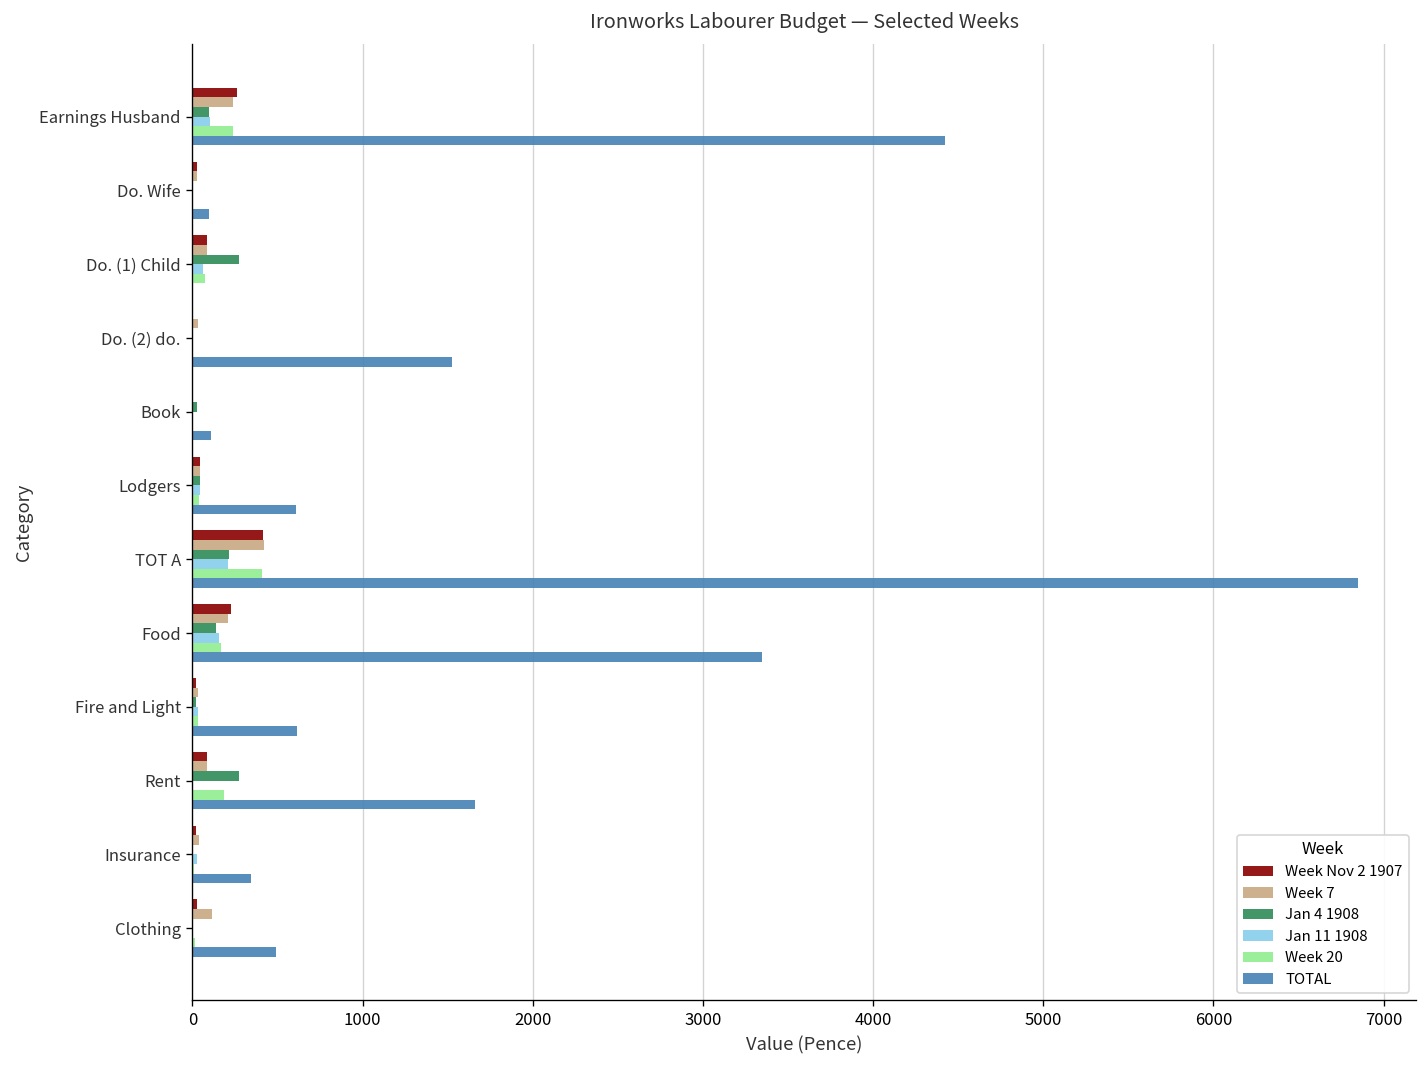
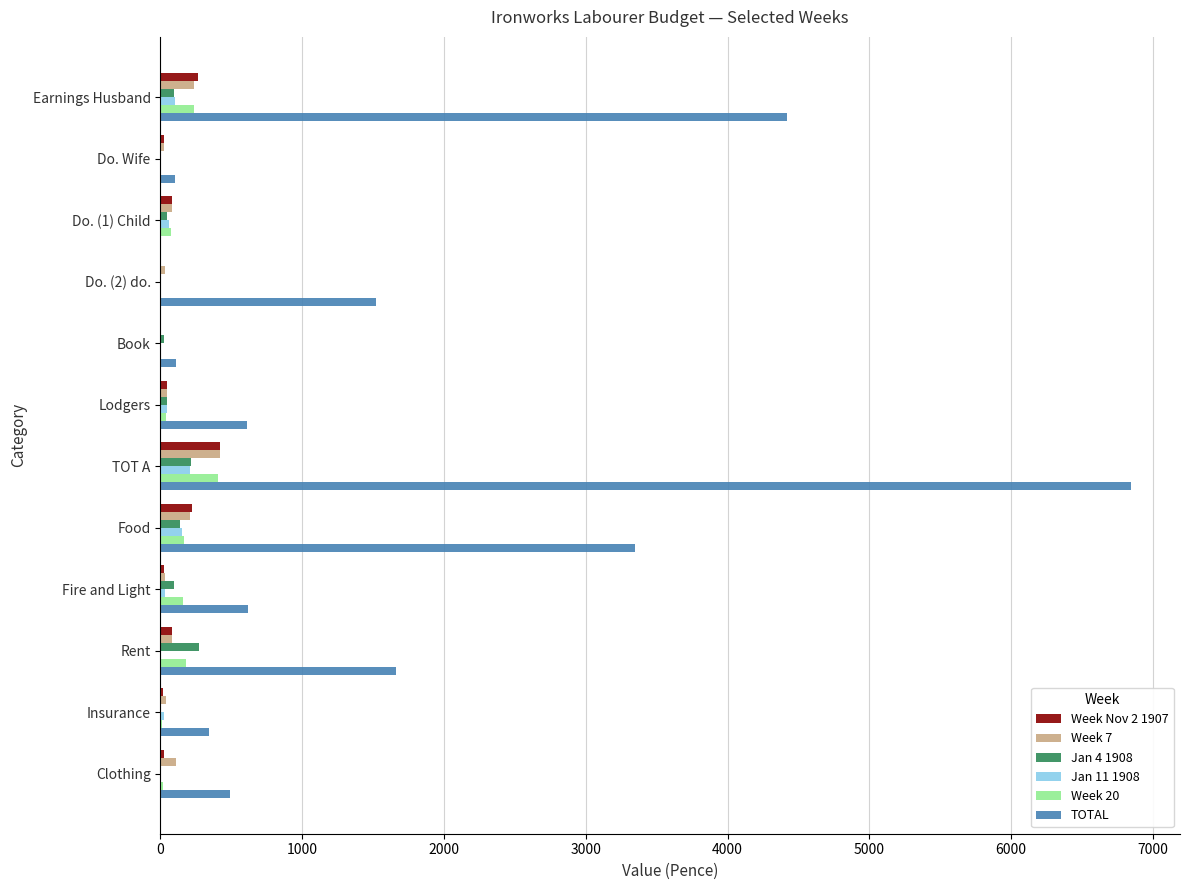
Jan 4 1908, Do. (1) Child: 270 -> 50
Jan 4 1908, Fire and Light: 20 -> 100
Week 20, Fire and Light: 30 -> 160
